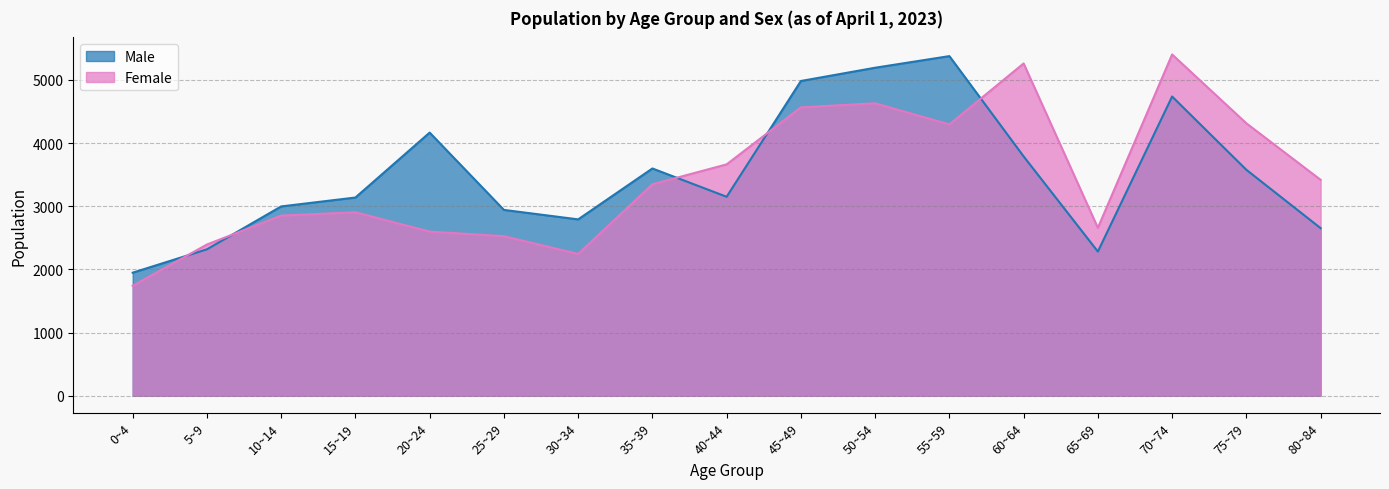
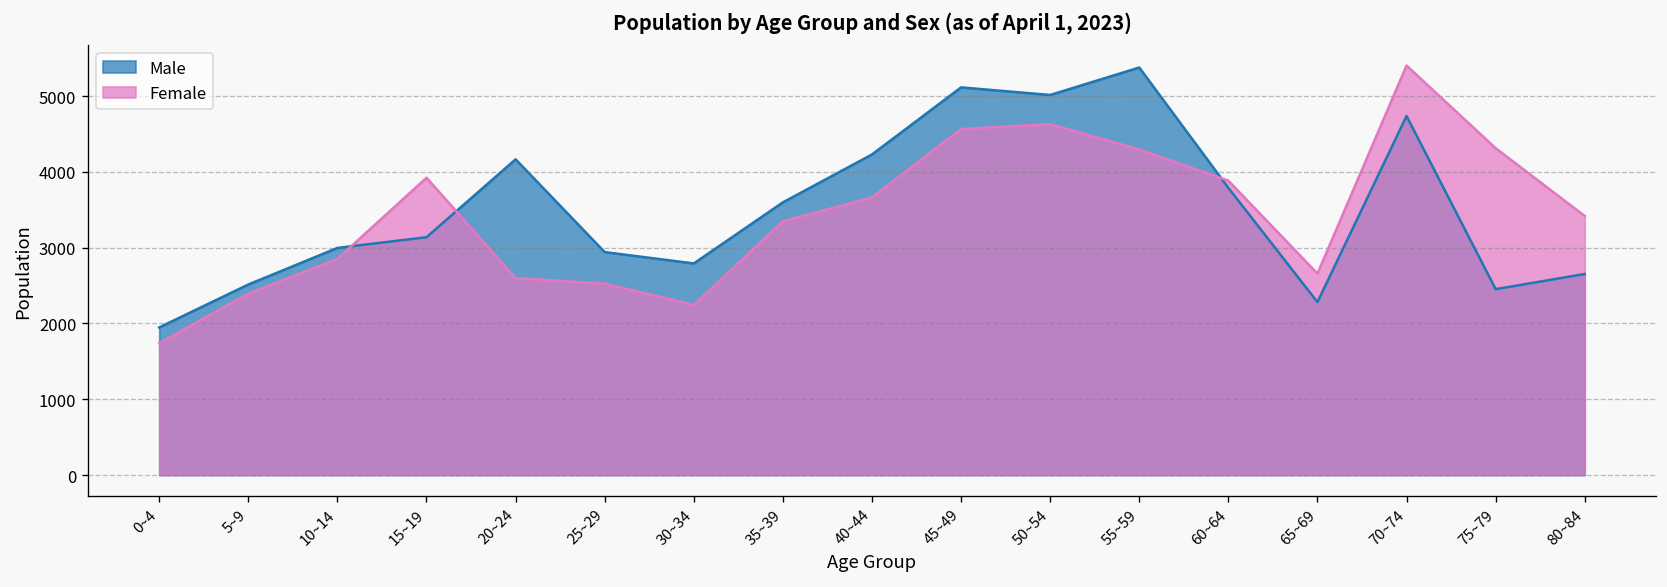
Male, 5~9: 2300 -> 2500
Female, 15~19: 2900 -> 3900
Male, 40~44: 3200 -> 4200
Male, 45~49: 5000 -> 5100
Male, 50~54: 5200 -> 5000
Female, 60~64: 5300 -> 3900
Male, 75~79: 3600 -> 2500
